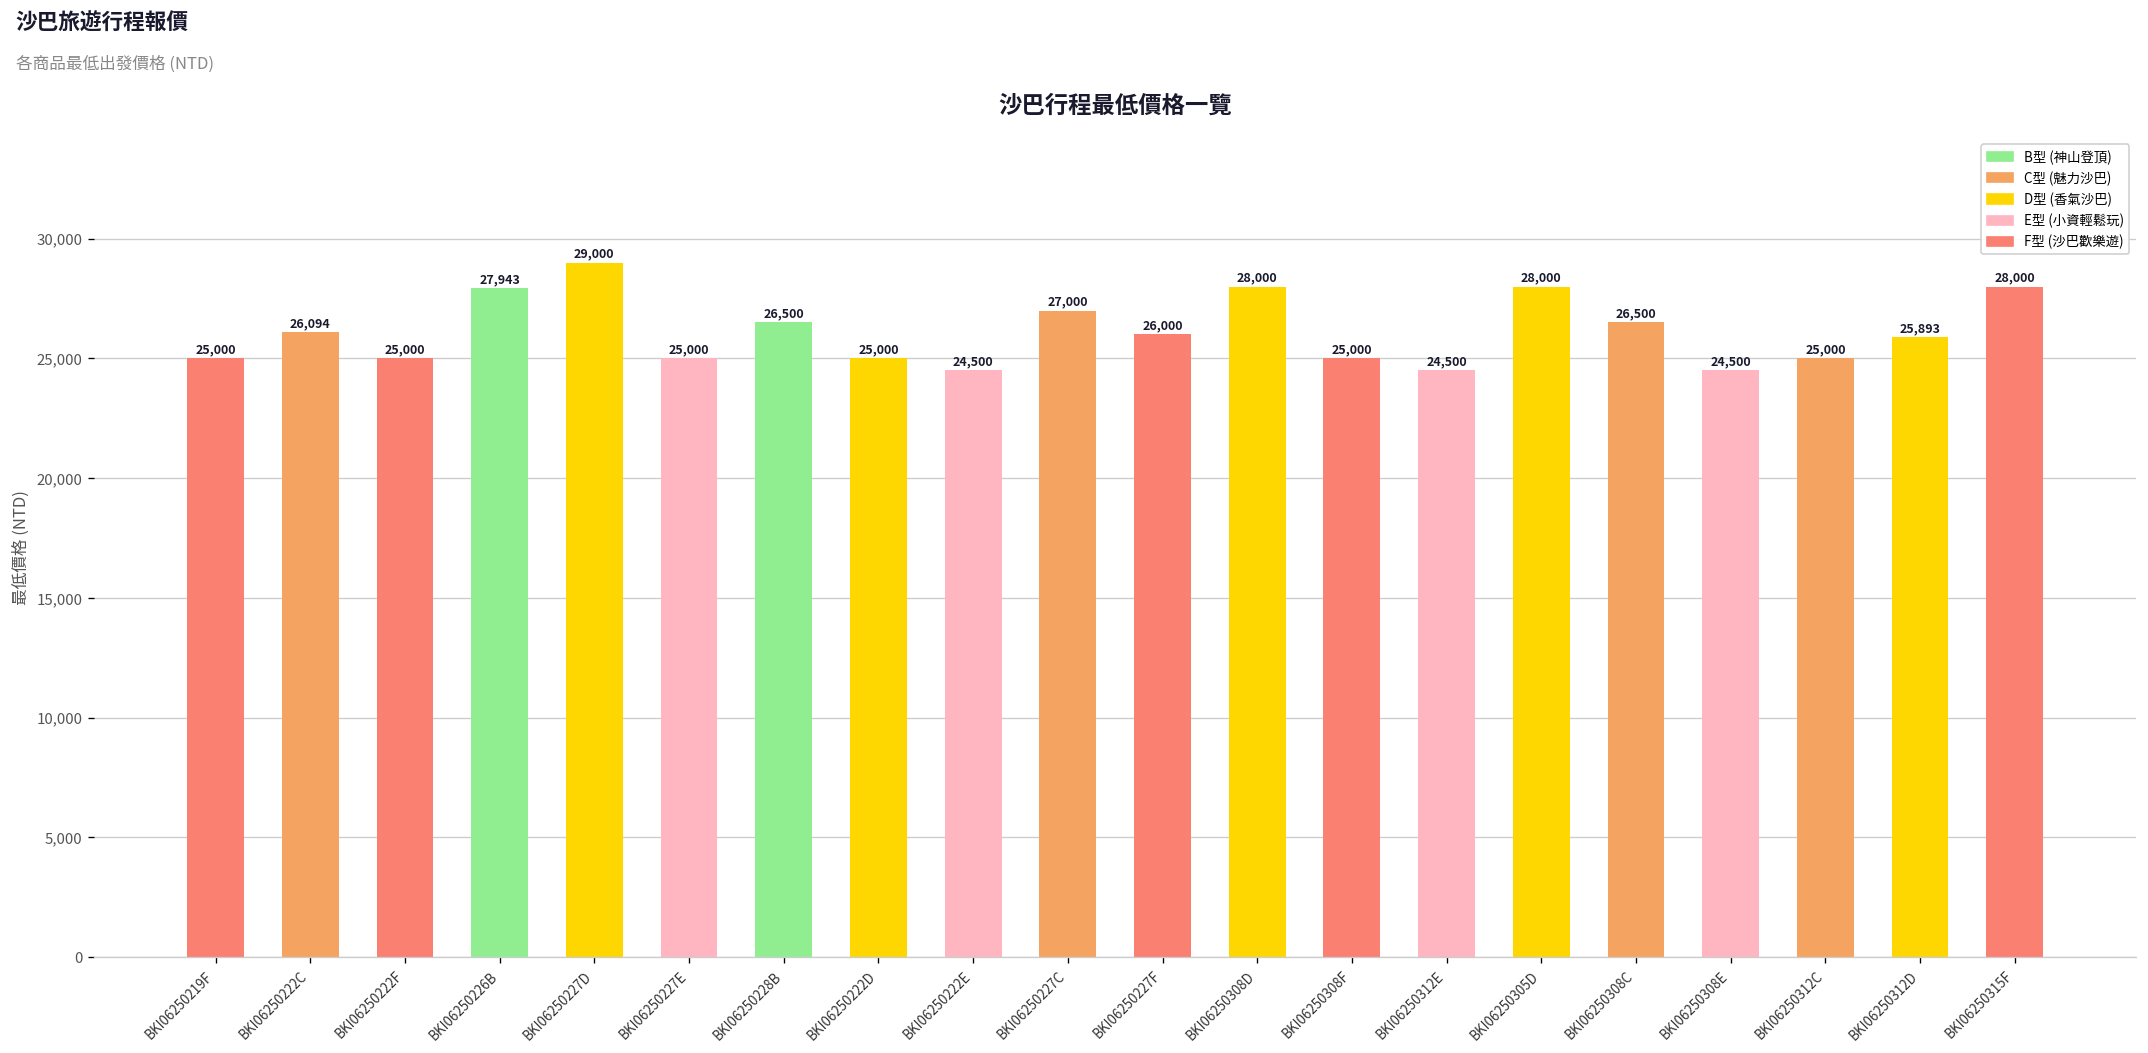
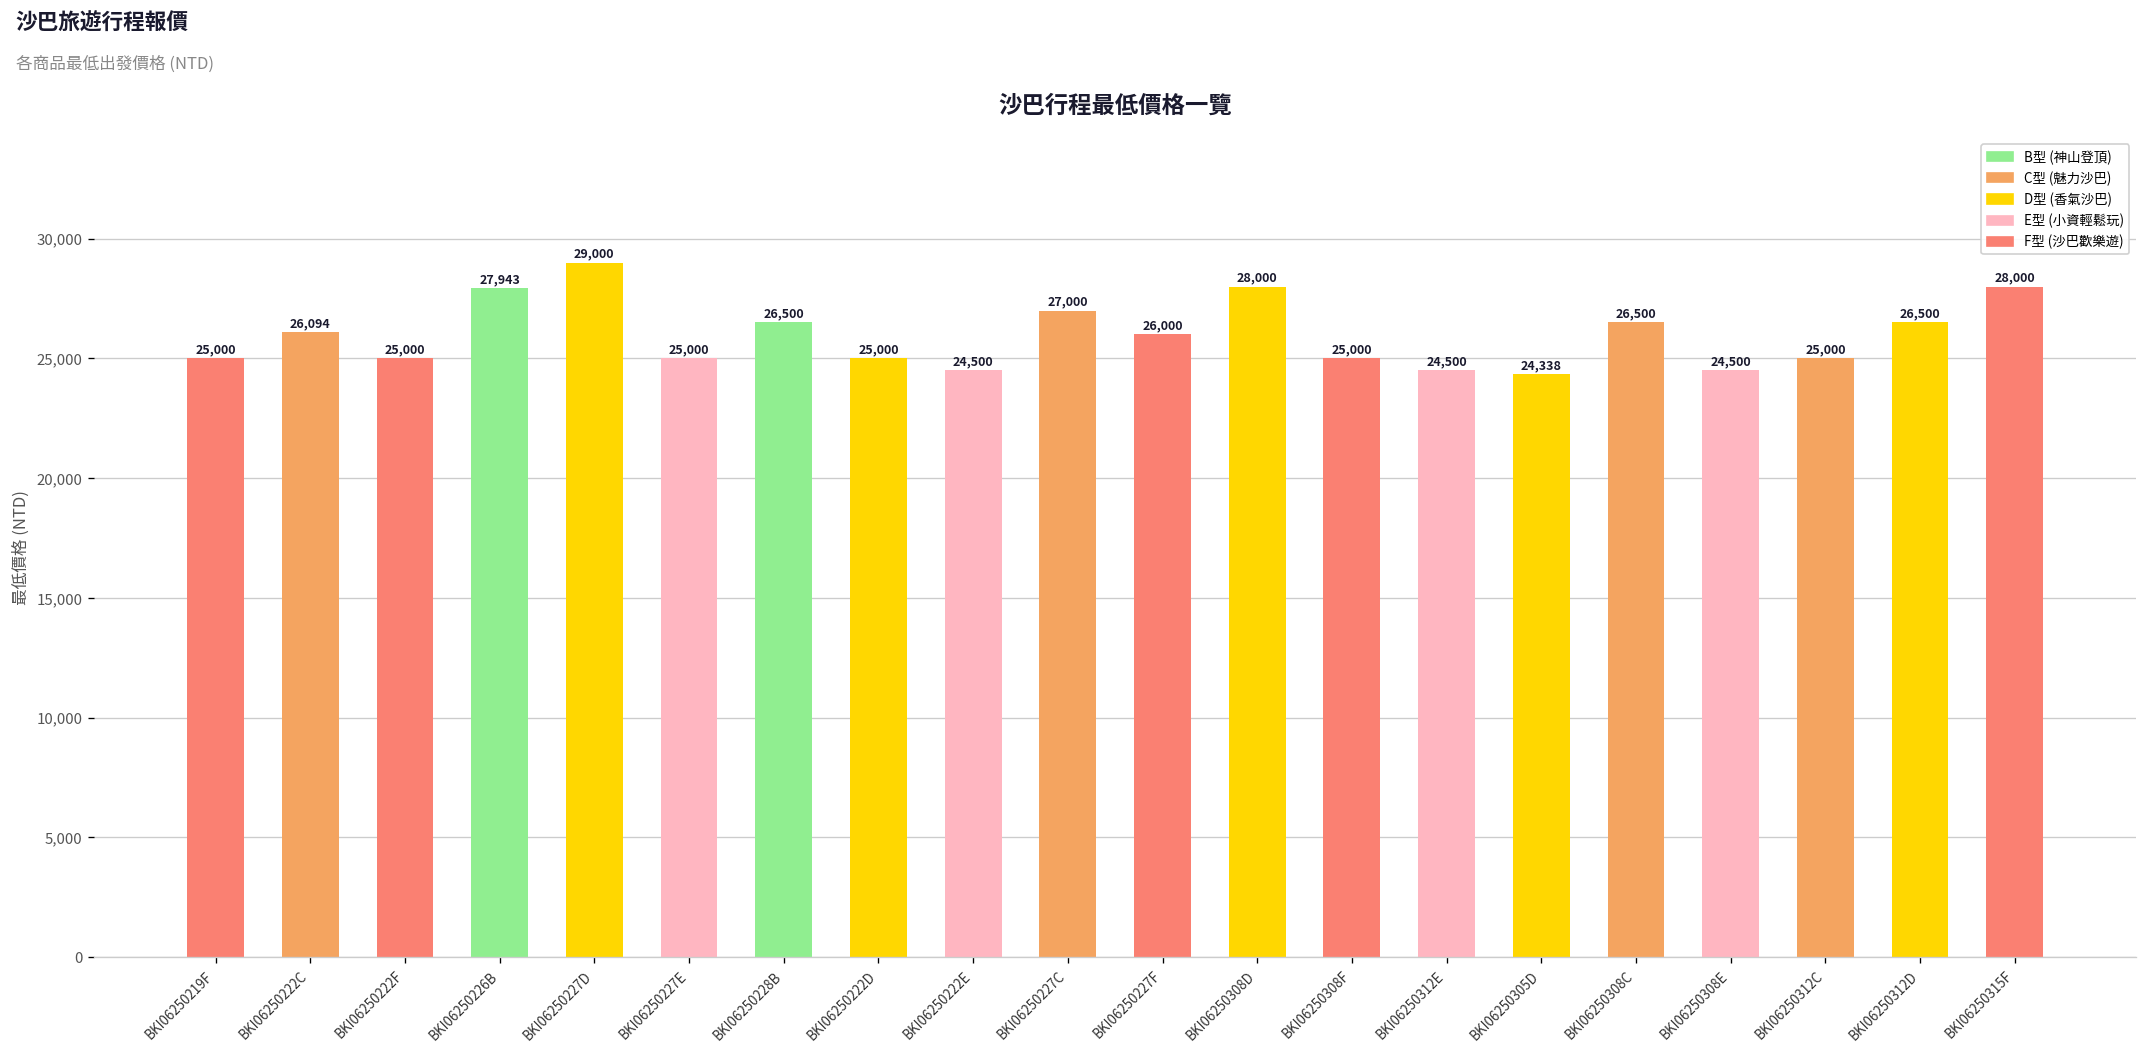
BKI06250305D: 28,000 -> 24,338
BKI06250312D: 25,893 -> 26,500
